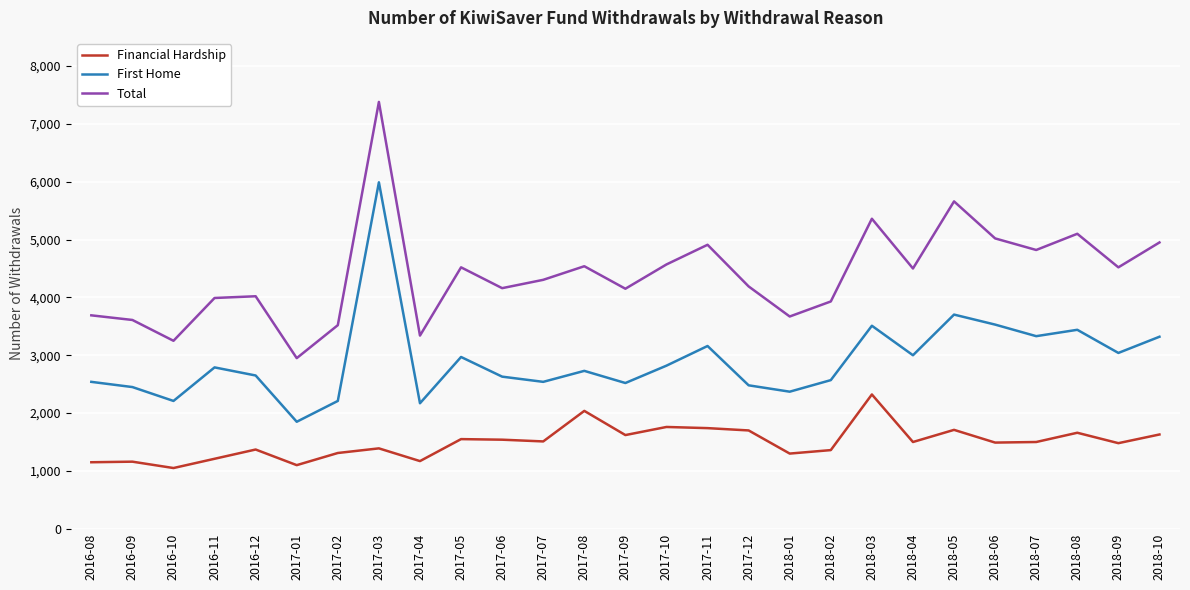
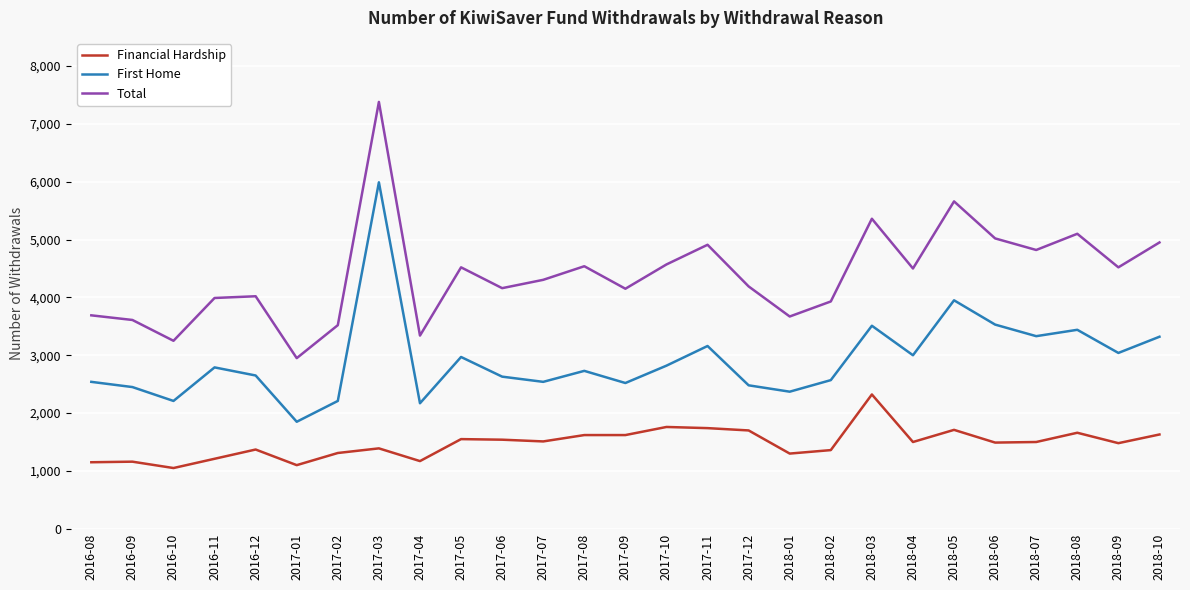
Financial Hardship, 2017-08: 2,000 -> 1,600
First Home, 2018-05: 3,700 -> 4,000
